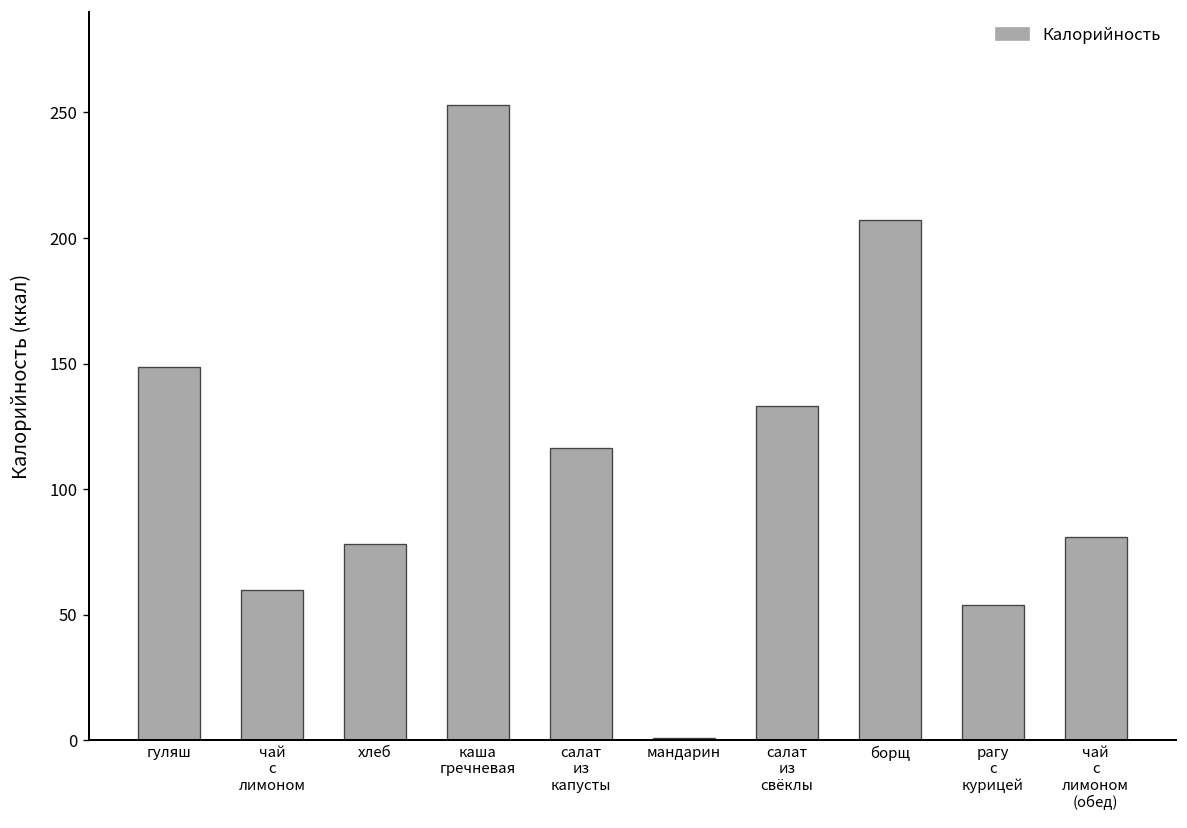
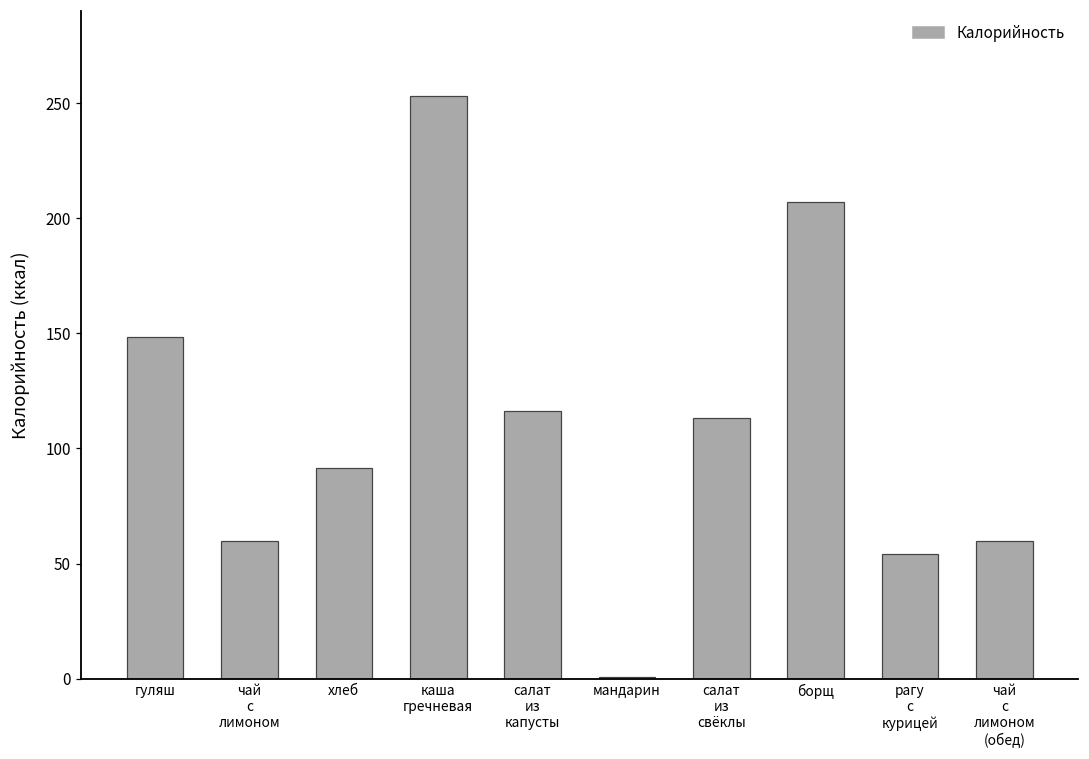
хлеб: 78 -> 92
салат из свёклы: 133 -> 113
чай с лимоном (обед): 81 -> 60
